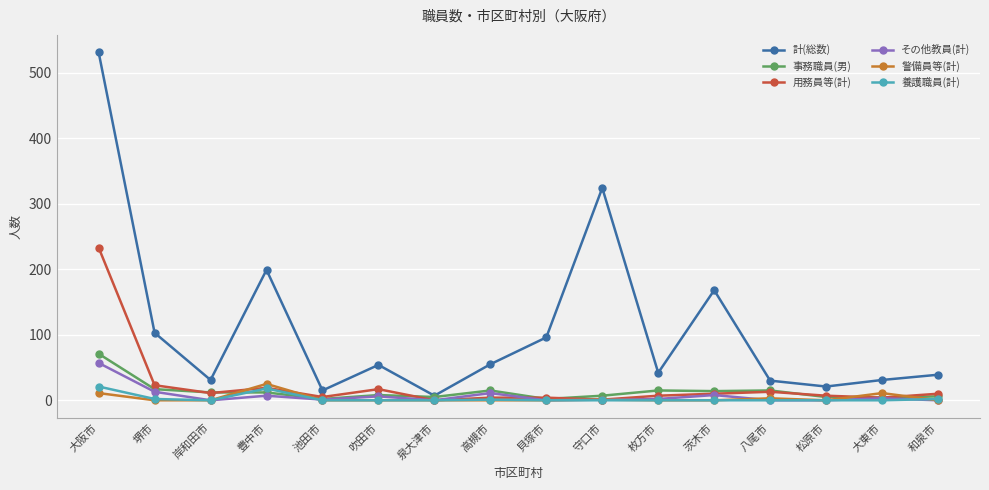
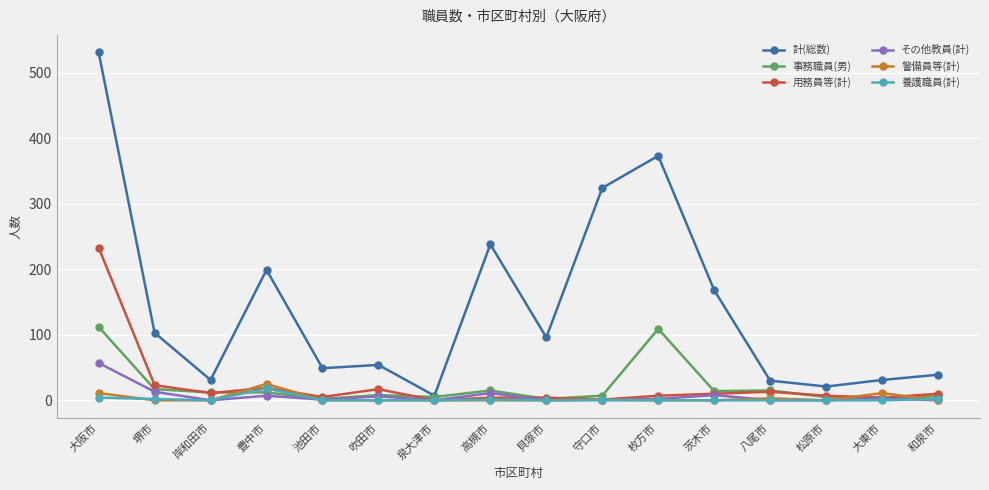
事務職員(男), 大阪市: 70 -> 110
養護職員(計), 大阪市: 20 -> 0
計(総数), 池田市: 20 -> 50
計(総数), 高槻市: 60 -> 240
計(総数), 枚方市: 40 -> 370
事務職員(男), 枚方市: 20 -> 110
